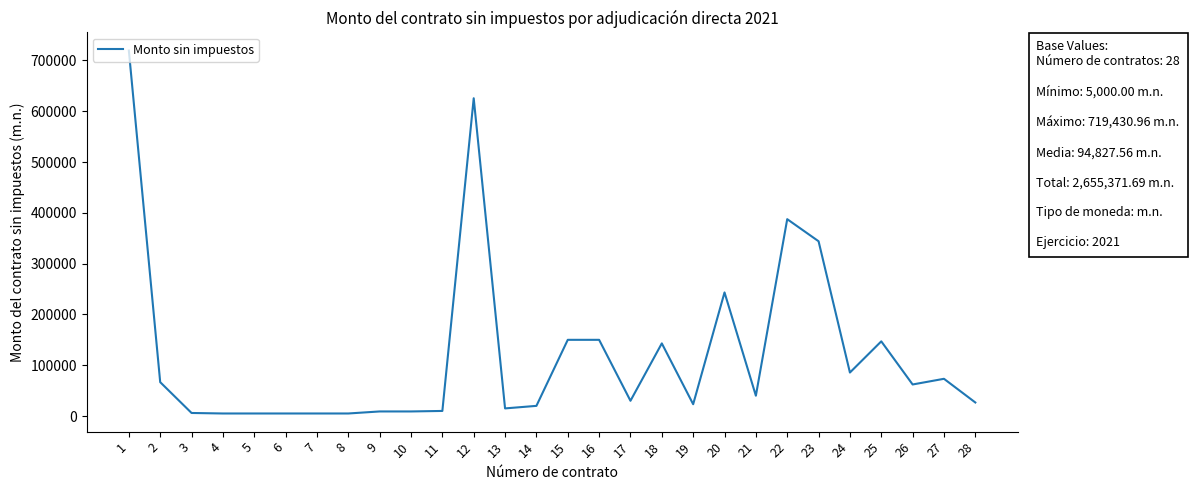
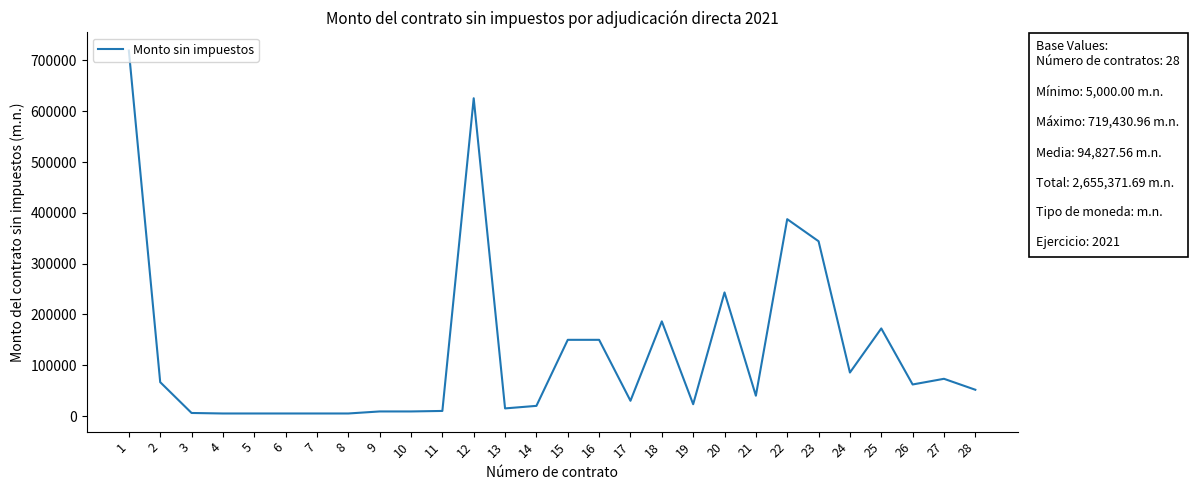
18: 140000 -> 190000
25: 150000 -> 170000
28: 30000 -> 50000
